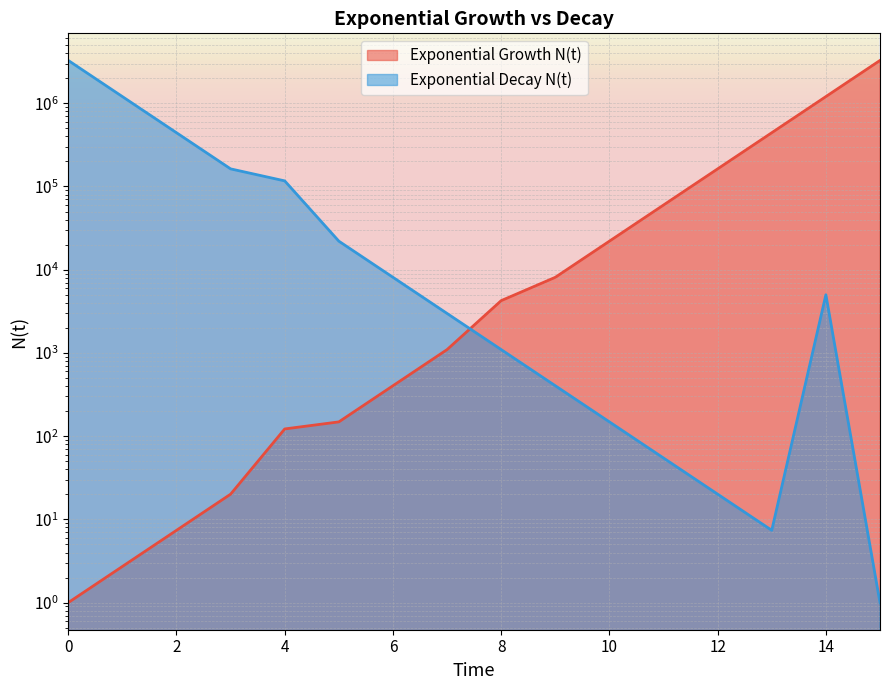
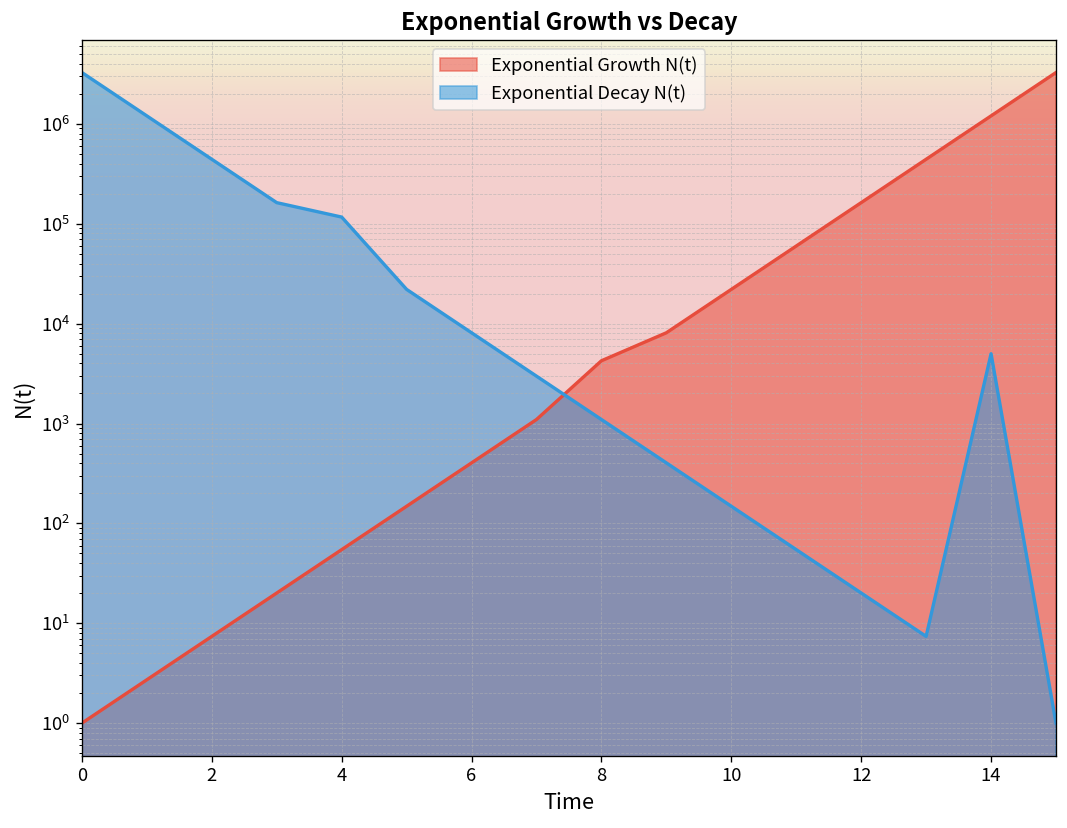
Exponential Growth N(t), 4: 120 -> 50
